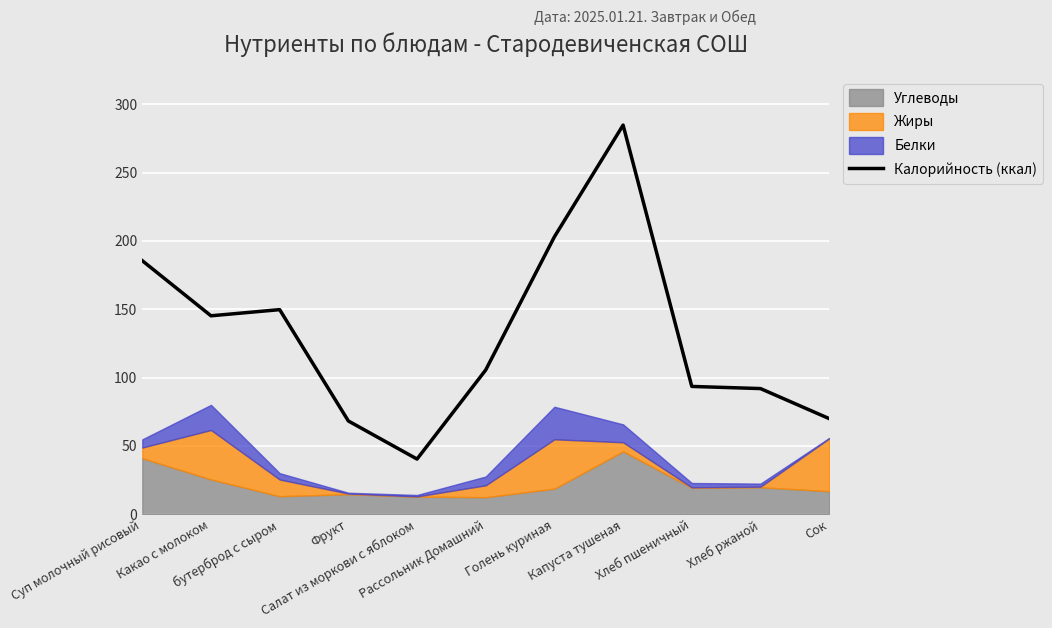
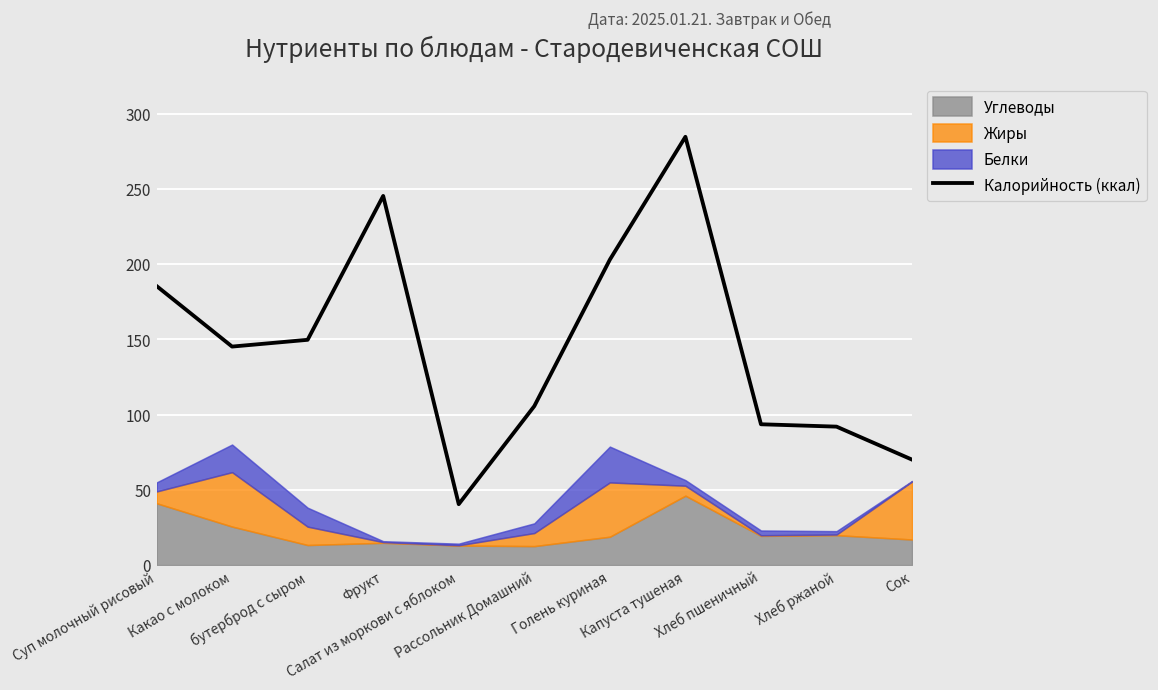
Белки, бутерброд с сыром: 5 -> 13
Калорийность (ккал), Фрукт: 68 -> 245
Белки, Капуста тушеная: 13 -> 4
